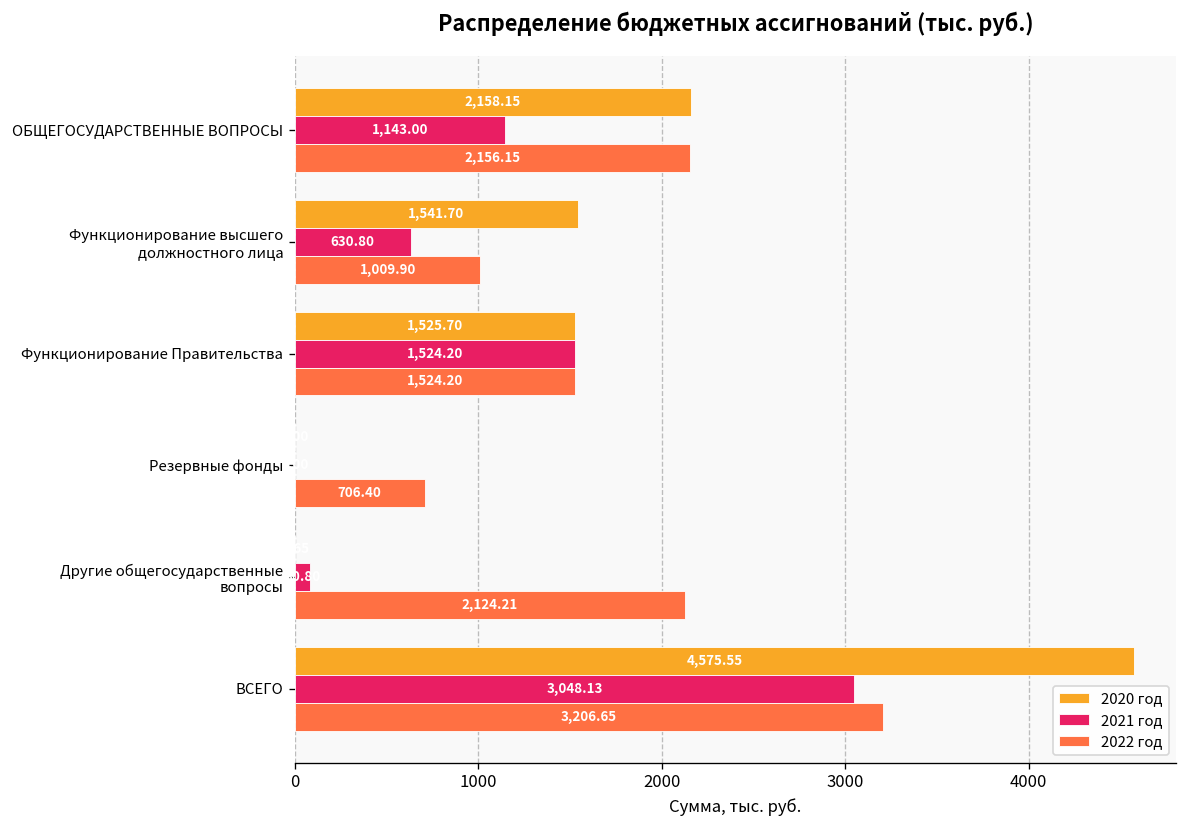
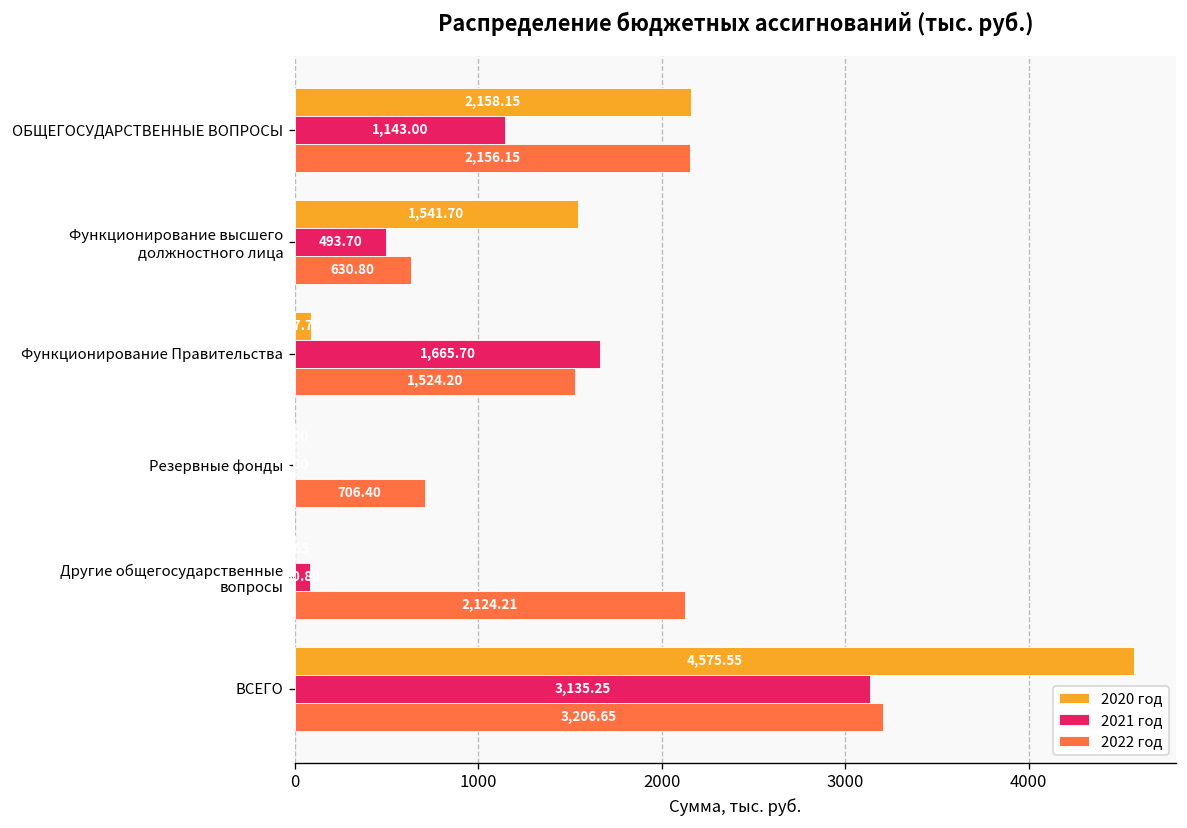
2021 год, Функционирование высшего должностного лица: 630.80 -> 493.70
2022 год, Функционирование высшего должностного лица: 1,009.90 -> 630.80
2020 год, Функционирование Правительства: 1530 -> 90
2021 год, Функционирование Правительства: 1,524.20 -> 1,665.70
2021 год, ВСЕГО: 3,048.13 -> 3,135.25
